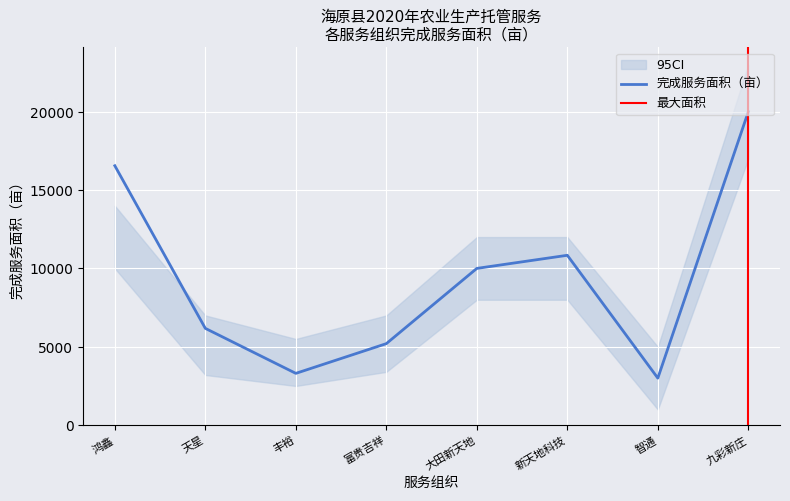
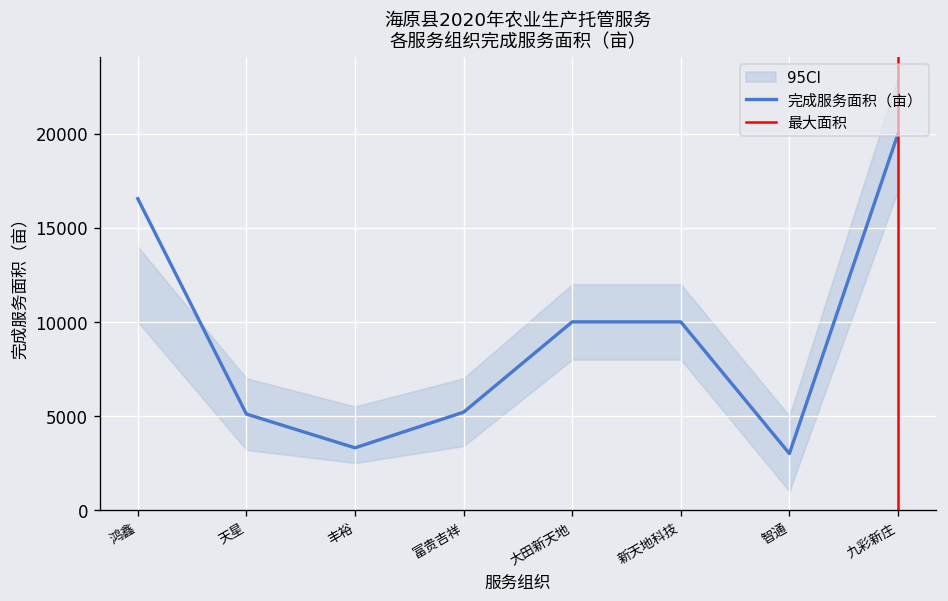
完成服务面积（亩）, 天星: 6200 -> 5100
完成服务面积（亩）, 新天地科技: 10800 -> 10000
